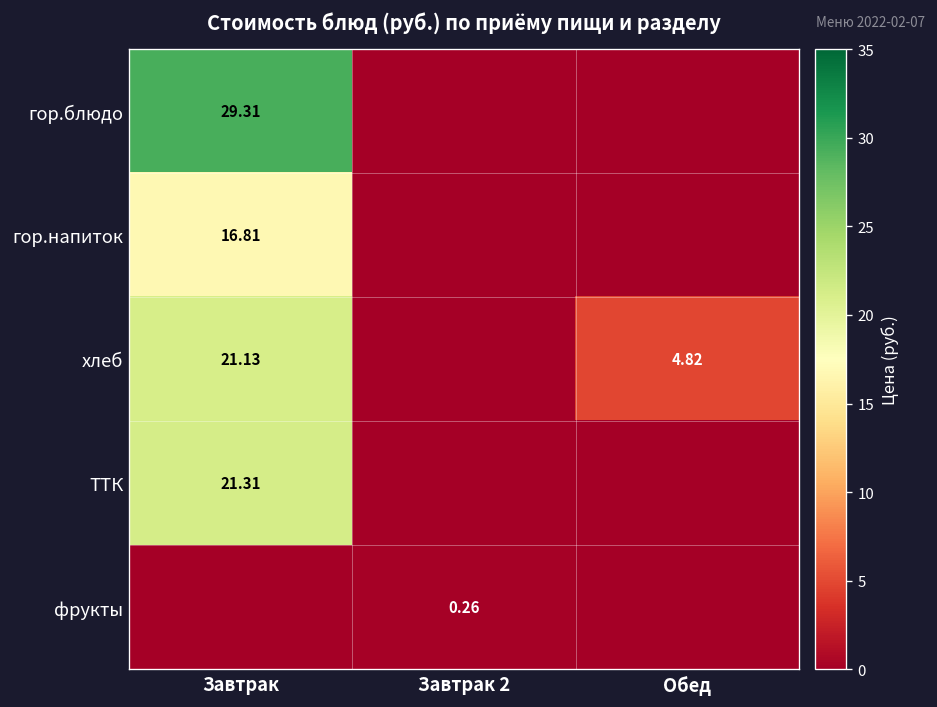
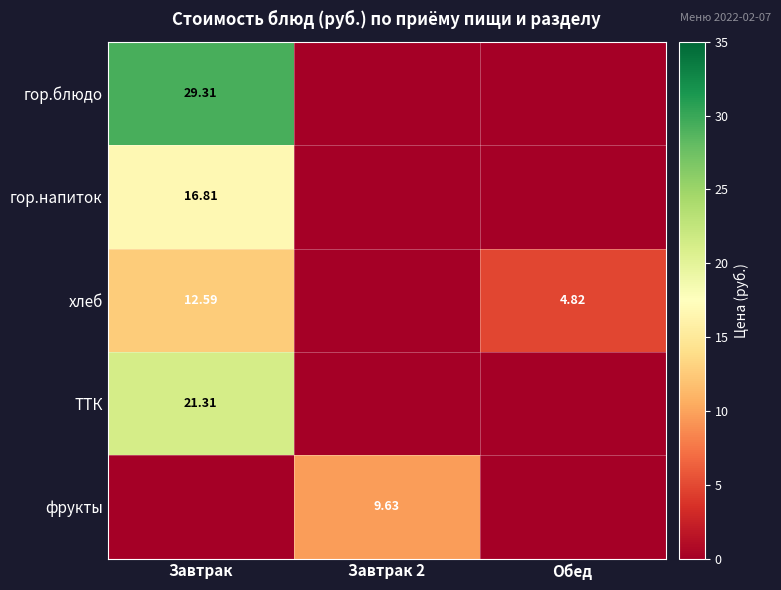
хлеб, Завтрак: 21.13 -> 12.59
фрукты, Завтрак 2: 0.26 -> 9.63
